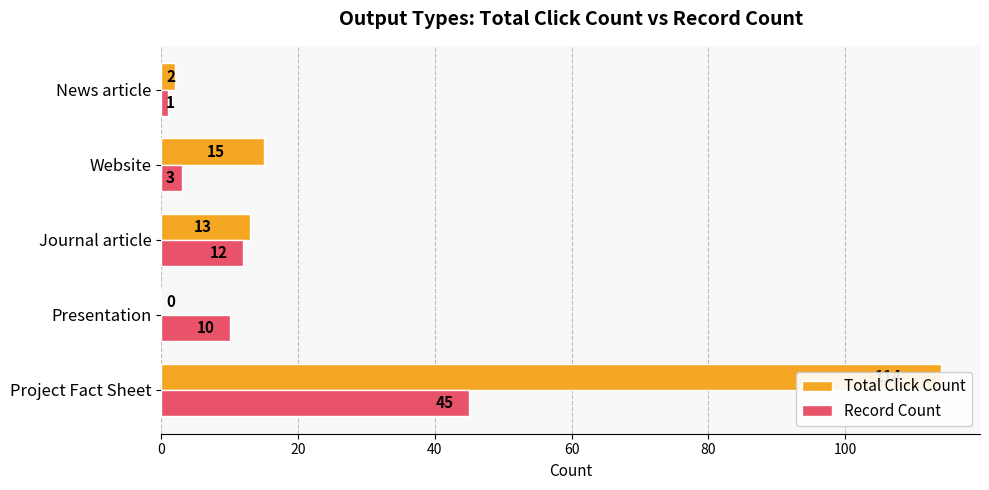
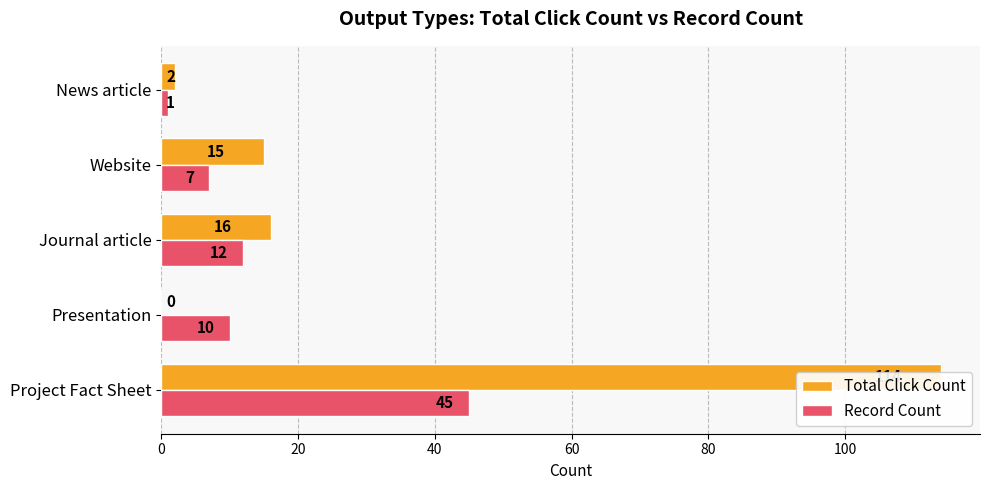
Record Count, Website: 3 -> 7
Total Click Count, Journal article: 13 -> 16
